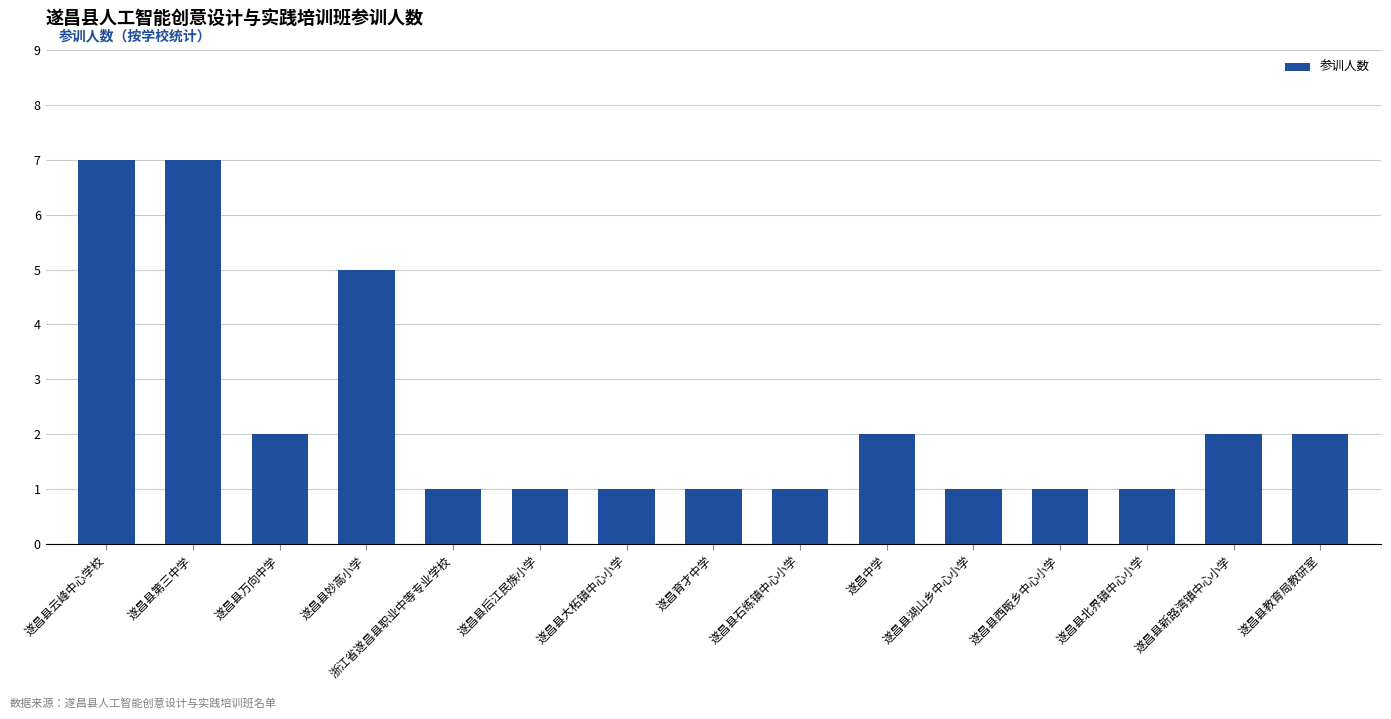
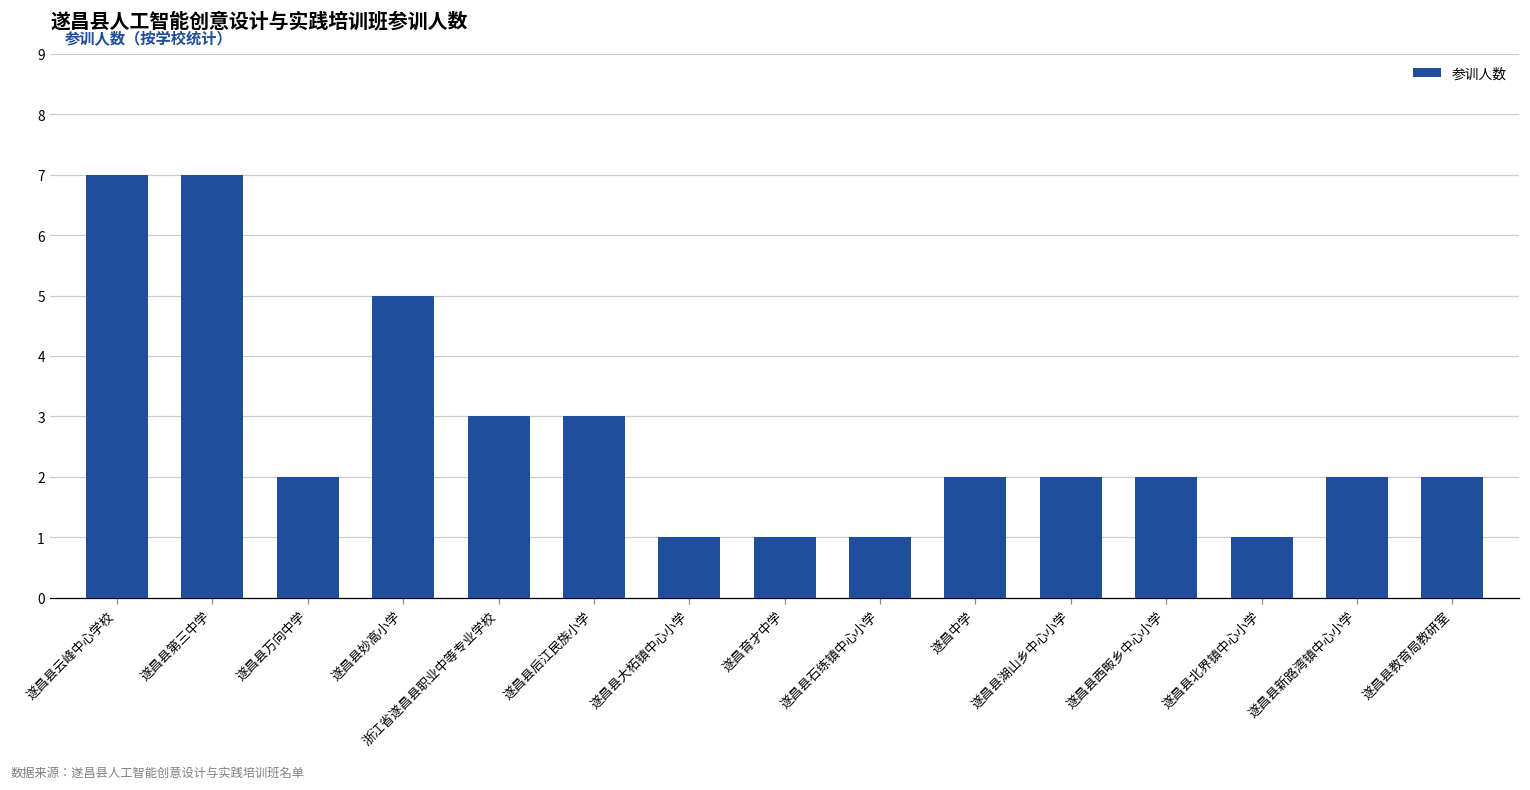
浙江省遂昌县职业中等专业学校: 1 -> 3
遂昌县后江民族小学: 1 -> 3
遂昌县湖山乡中心小学: 1 -> 2
遂昌县西畈乡中心小学: 1 -> 2
